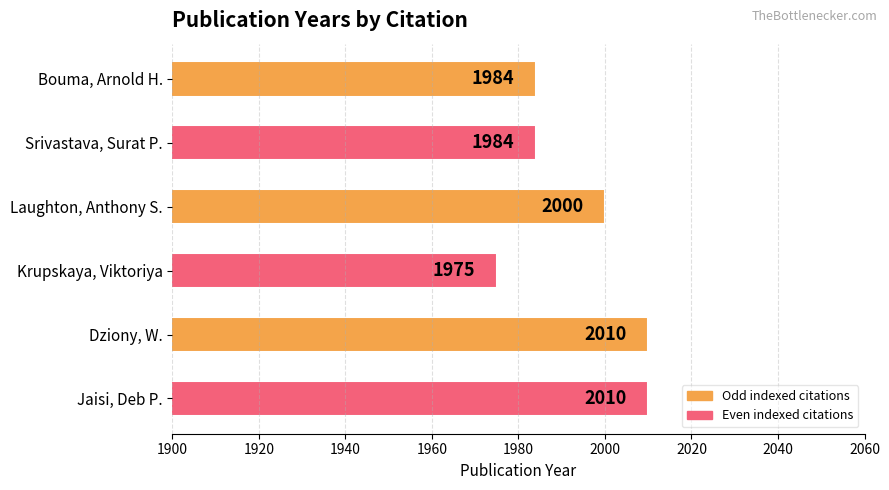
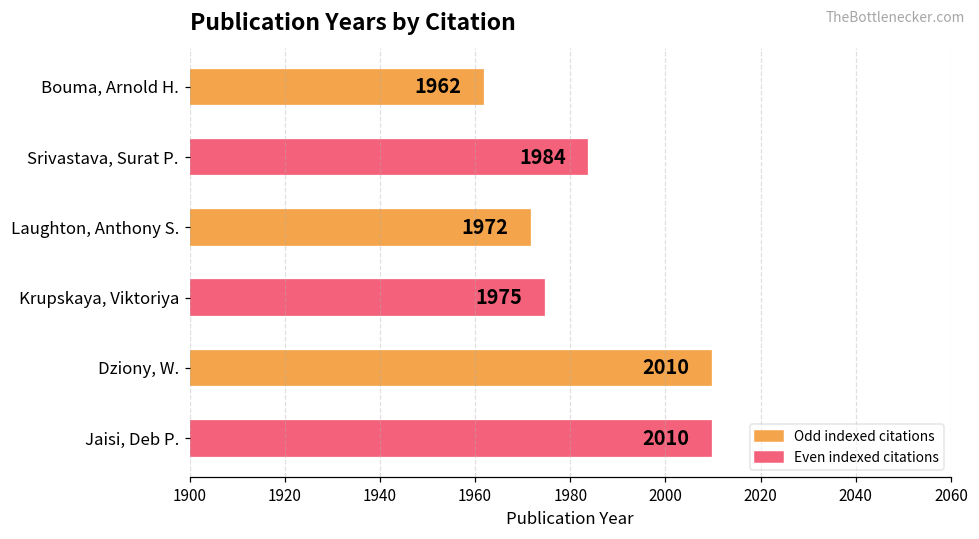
Bouma, Arnold H.: 1984 -> 1962
Laughton, Anthony S.: 2000 -> 1972
